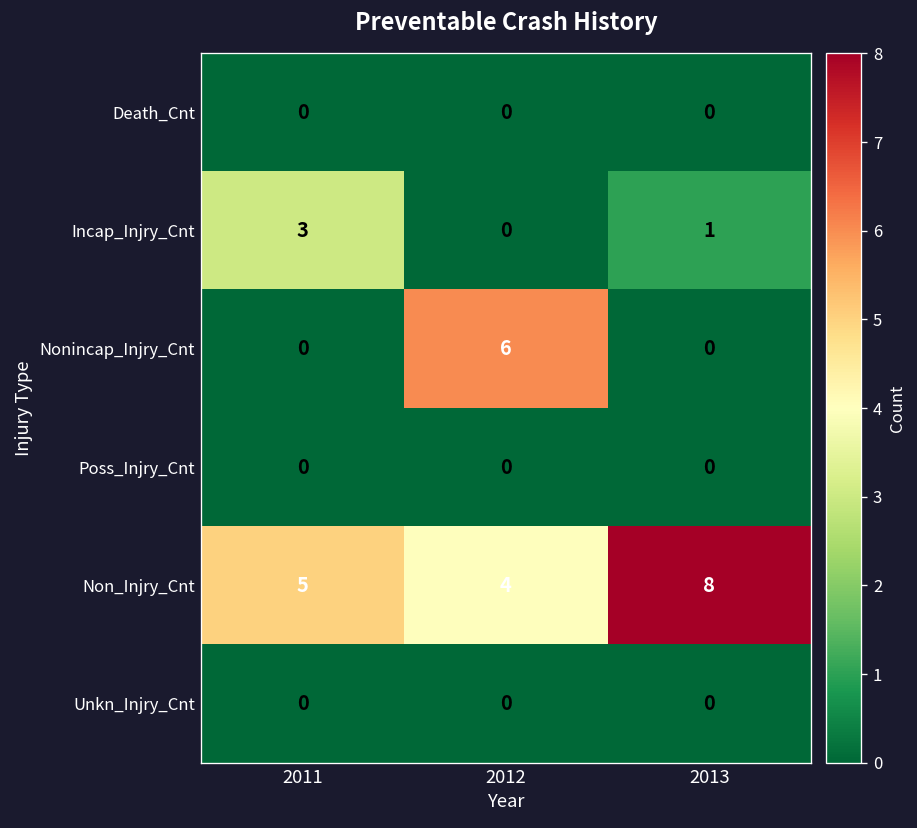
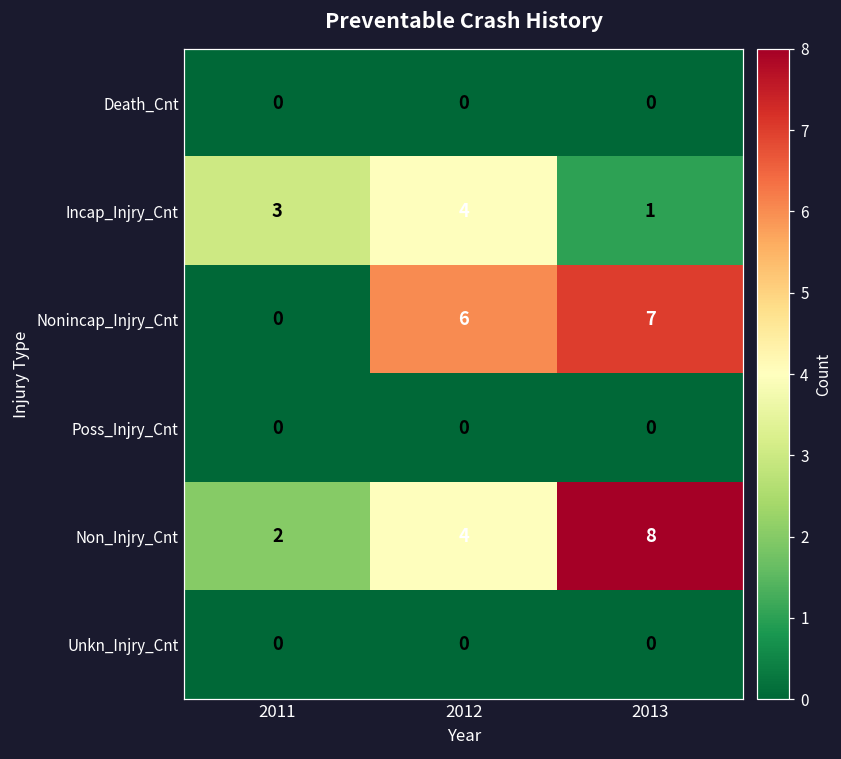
Incap_Injry_Cnt, 2012: 0 -> 4
Nonincap_Injry_Cnt, 2013: 0 -> 7
Non_Injry_Cnt, 2011: 5 -> 2
